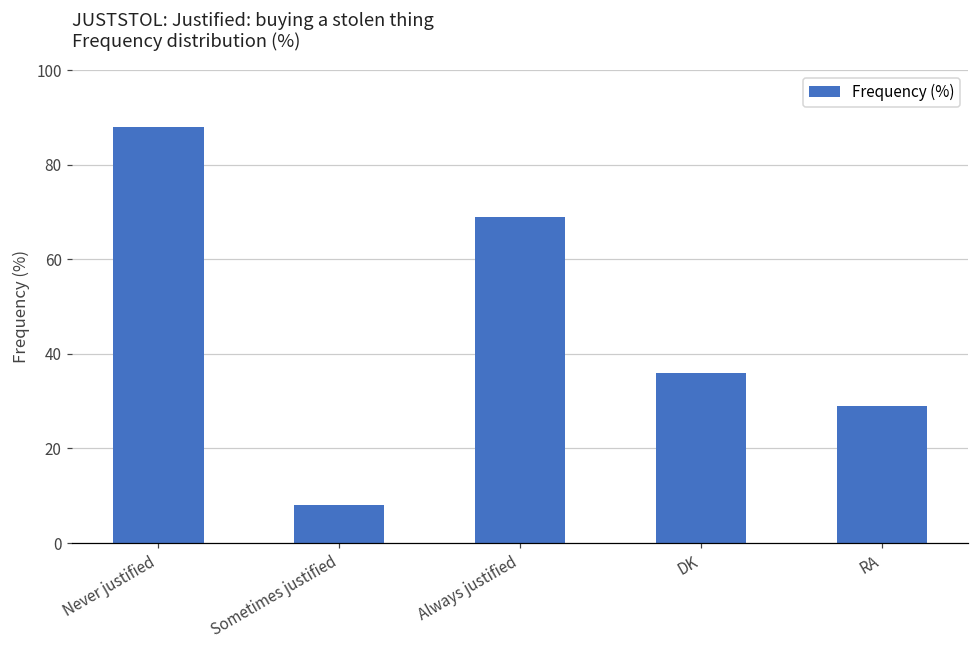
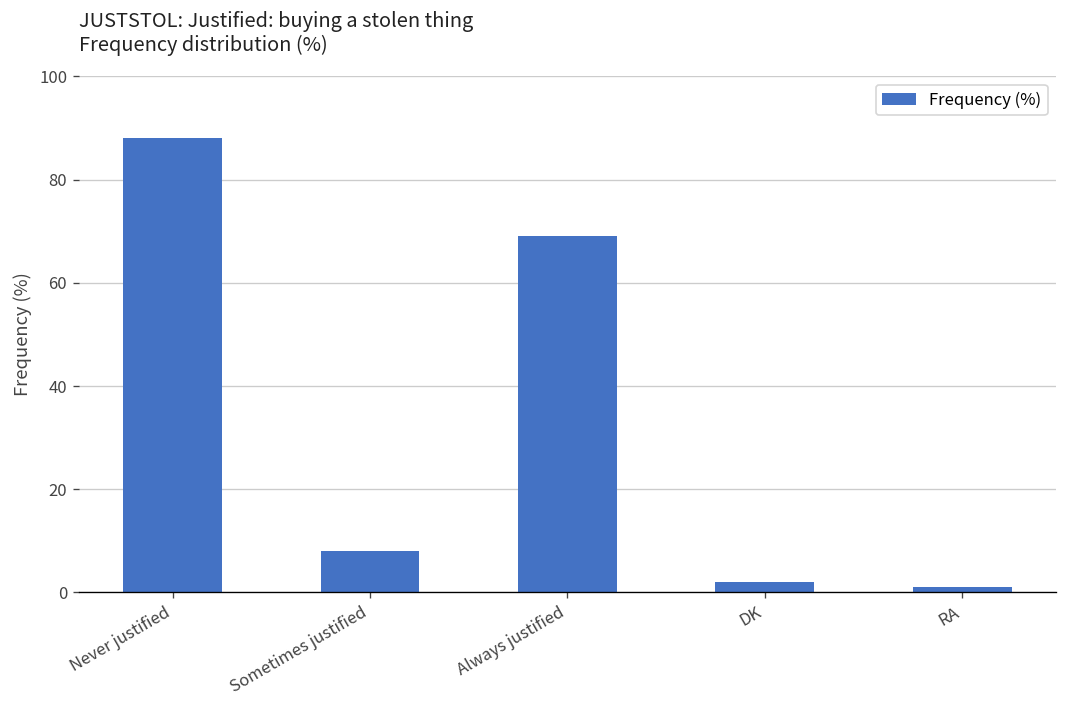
DK: 36 -> 2
RA: 29 -> 1
